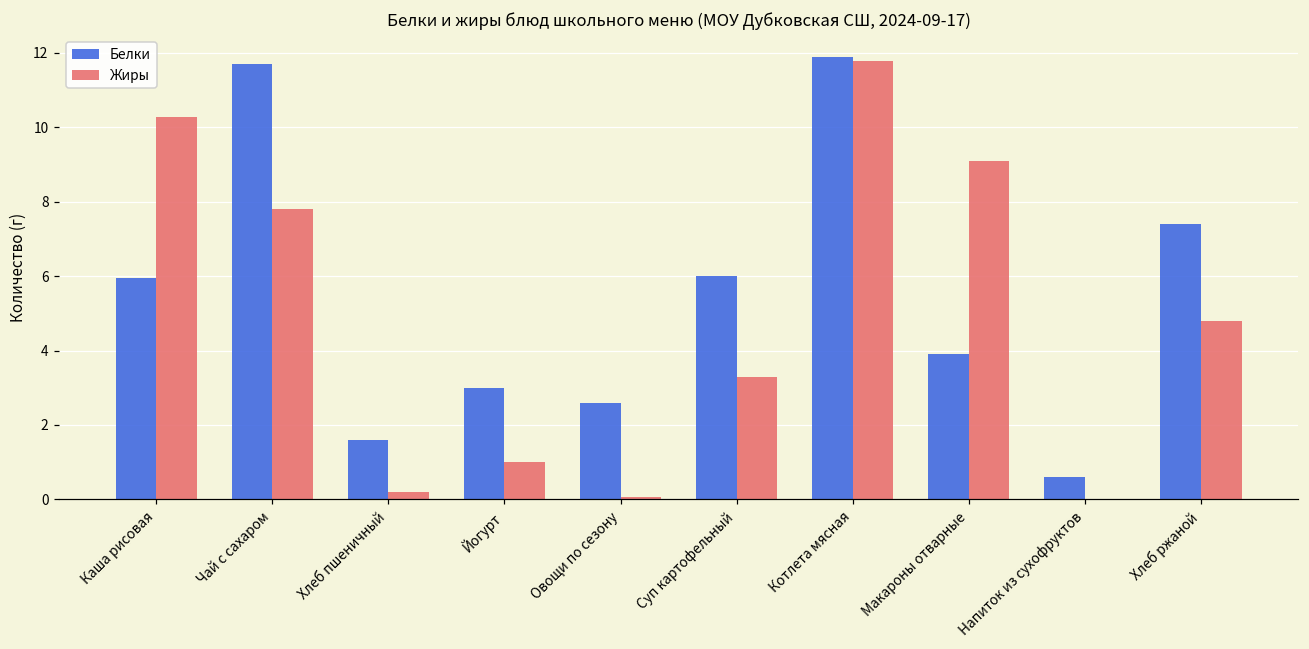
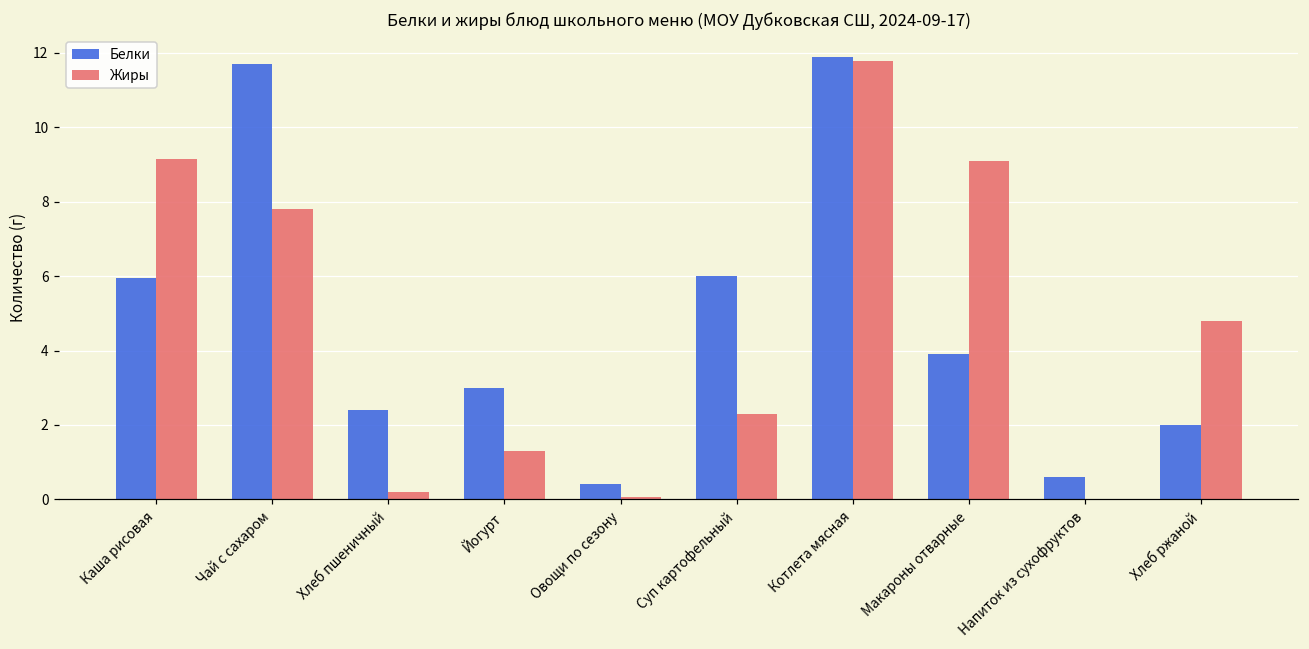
Жиры, Каша рисовая: 10.3 -> 9.2
Белки, Хлеб пшеничный: 1.6 -> 2.4
Жиры, Йогурт: 1.0 -> 1.3
Белки, Овощи по сезону: 2.6 -> 0.4
Жиры, Суп картофельный: 3.3 -> 2.3
Белки, Хлеб ржаной: 7.4 -> 2.0
